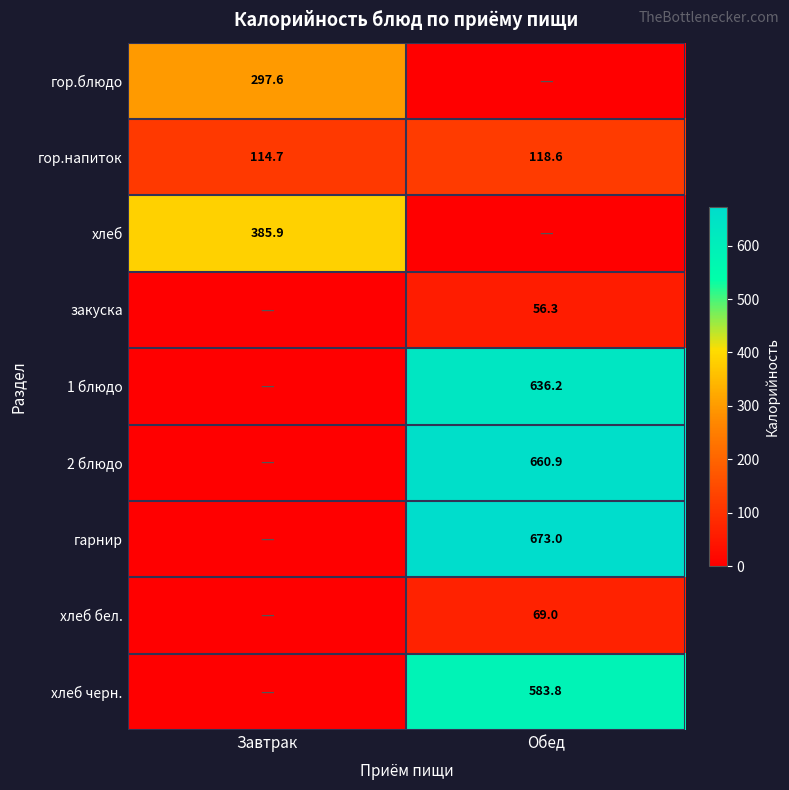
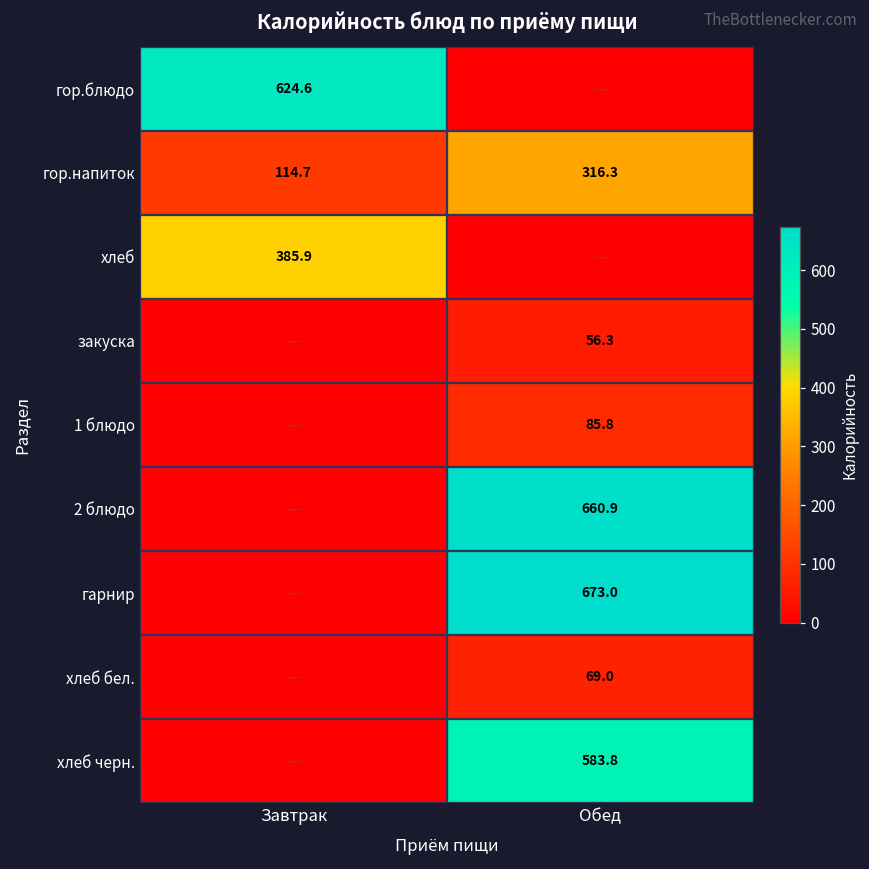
гор.блюдо, Завтрак: 297.6 -> 624.6
гор.напиток, Обед: 118.6 -> 316.3
1 блюдо, Обед: 636.2 -> 85.8
